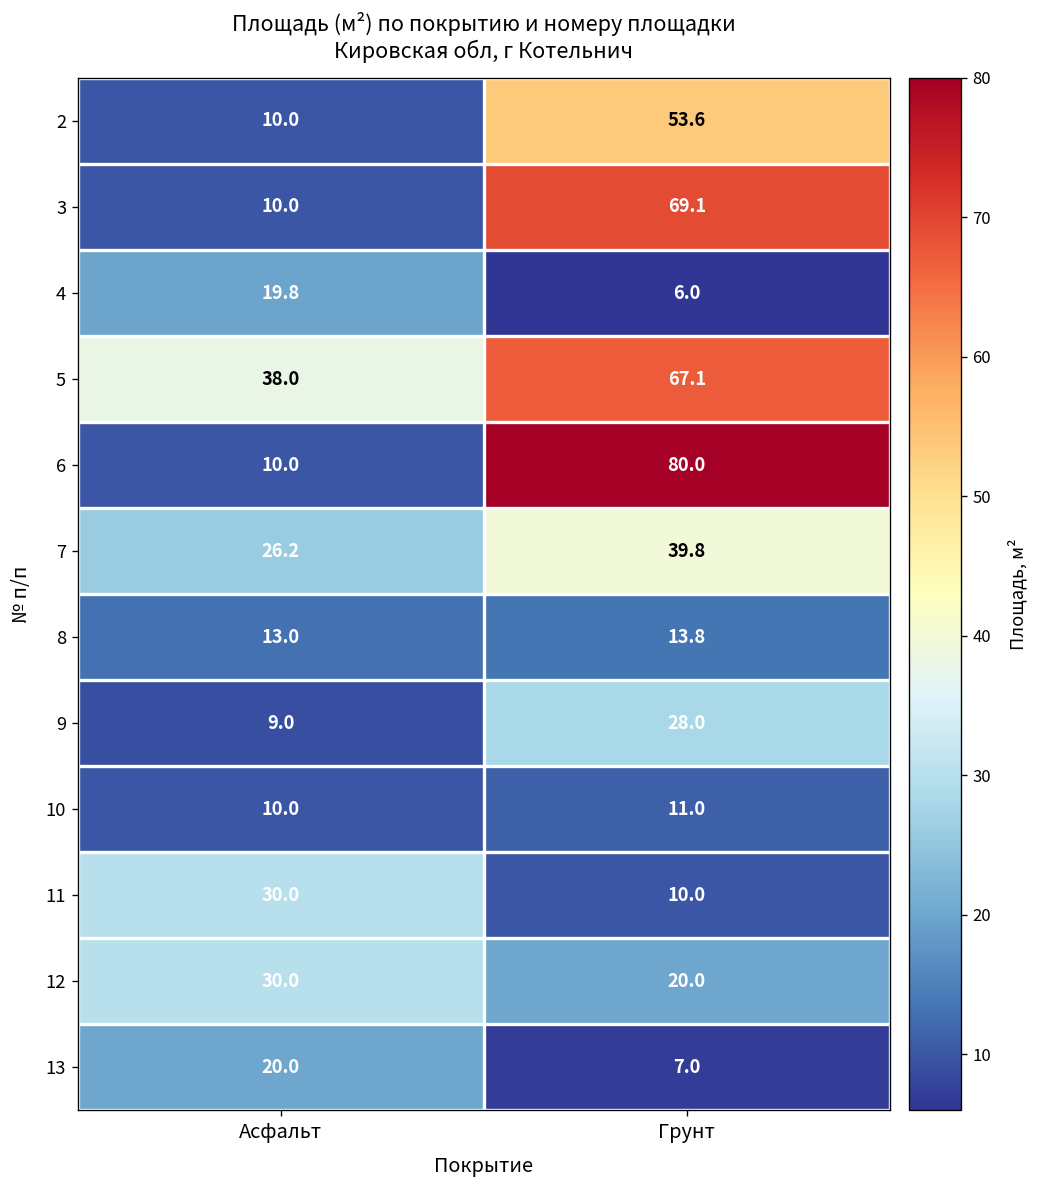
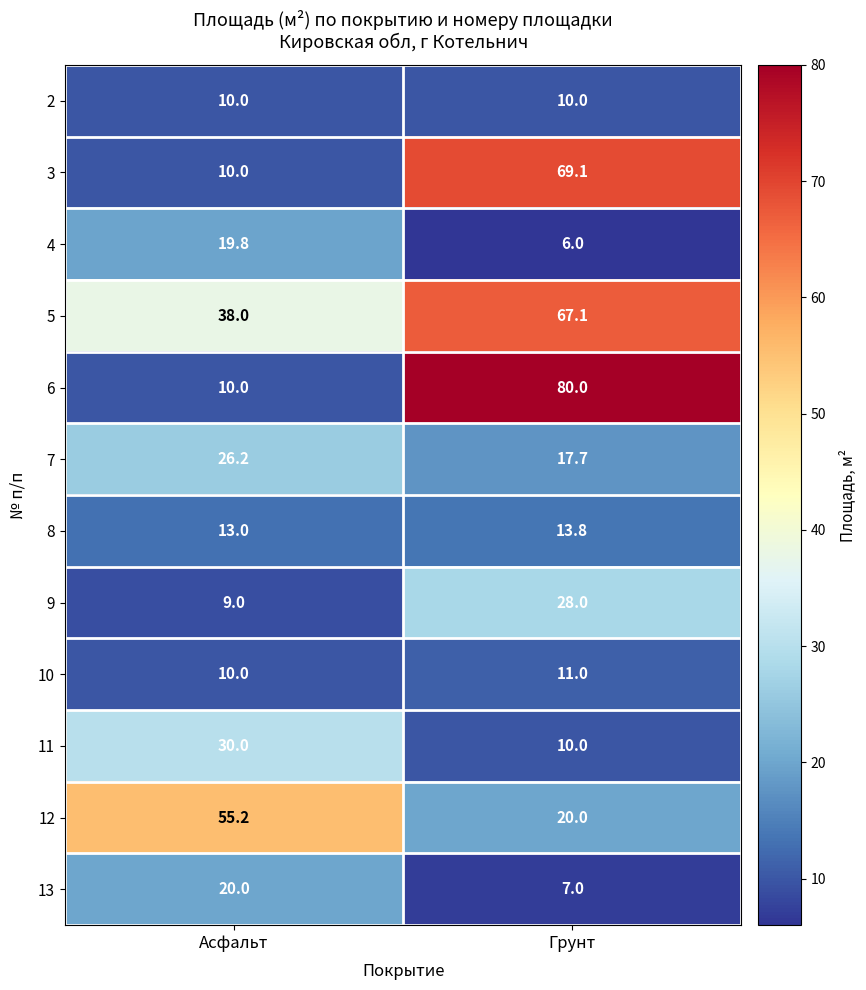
2, Грунт: 53.6 -> 10.0
7, Грунт: 39.8 -> 17.7
12, Асфальт: 30.0 -> 55.2
